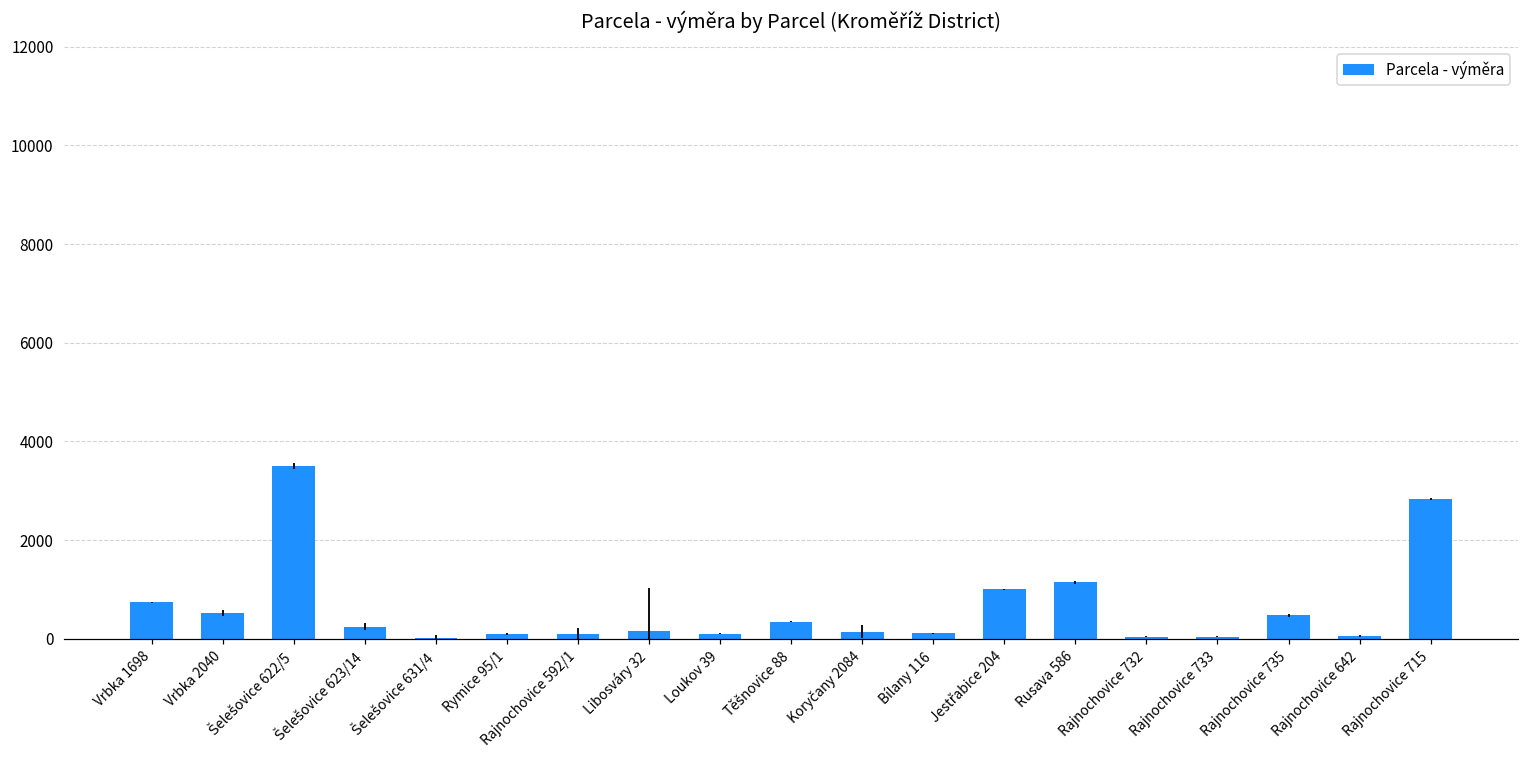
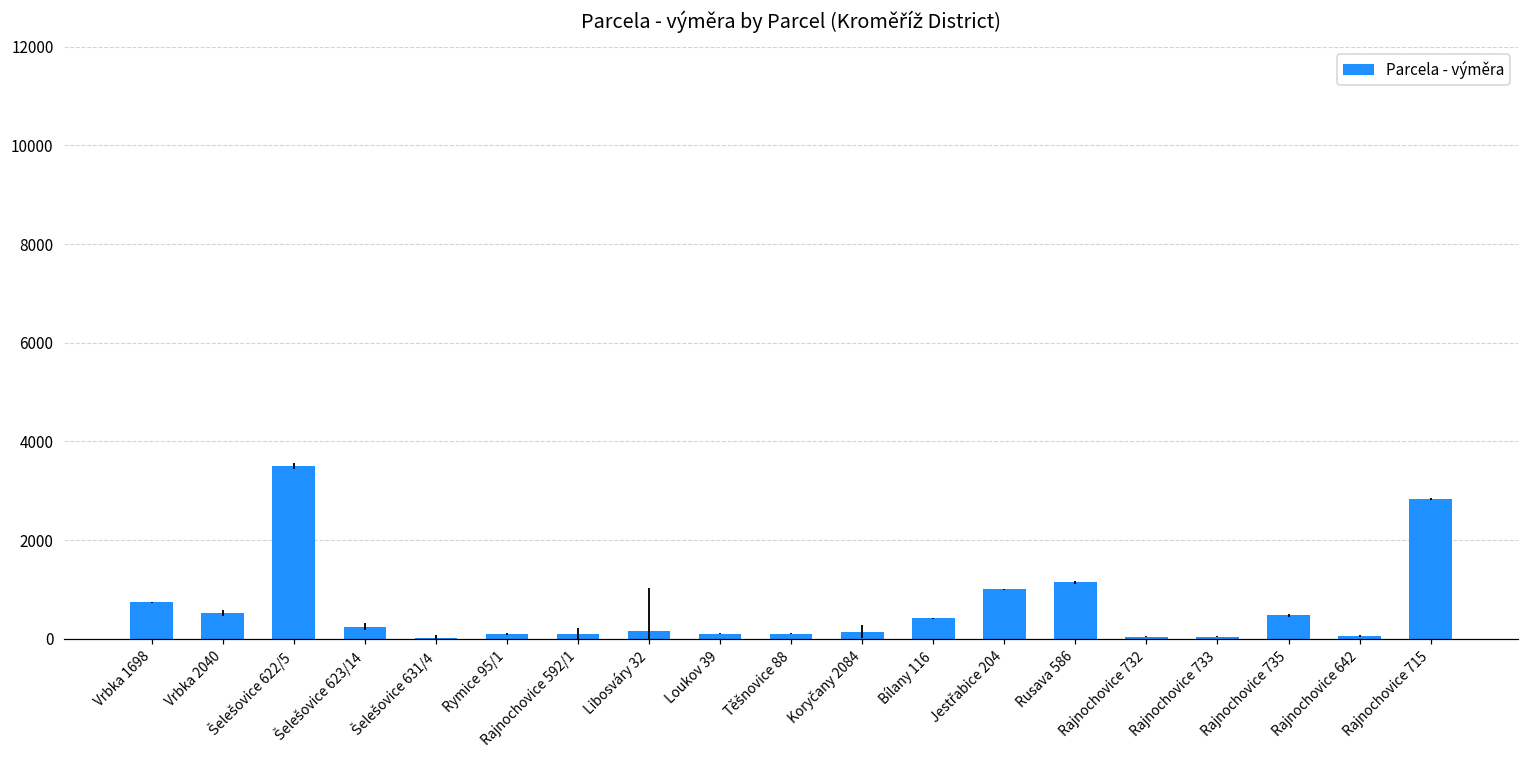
Těšnovice 88: 400 -> 100
Bílany 116: 100 -> 400
